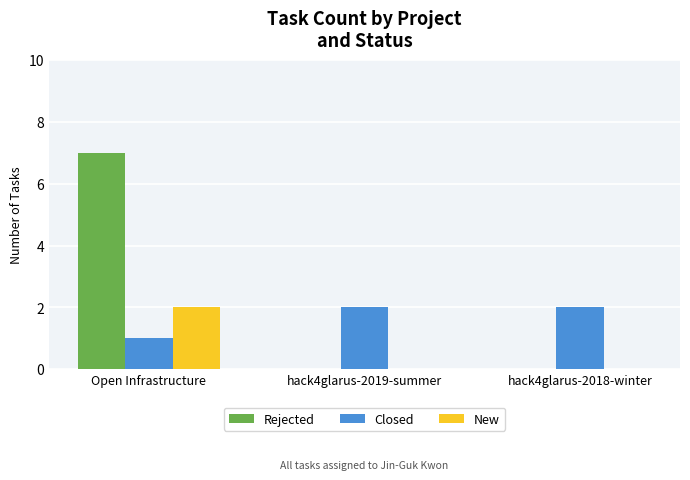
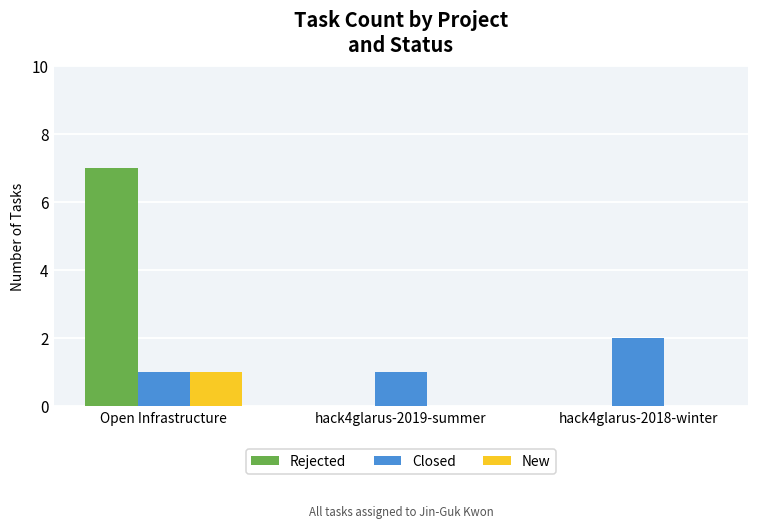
New, Open Infrastructure: 2 -> 1
Closed, hack4glarus-2019-summer: 2 -> 1
